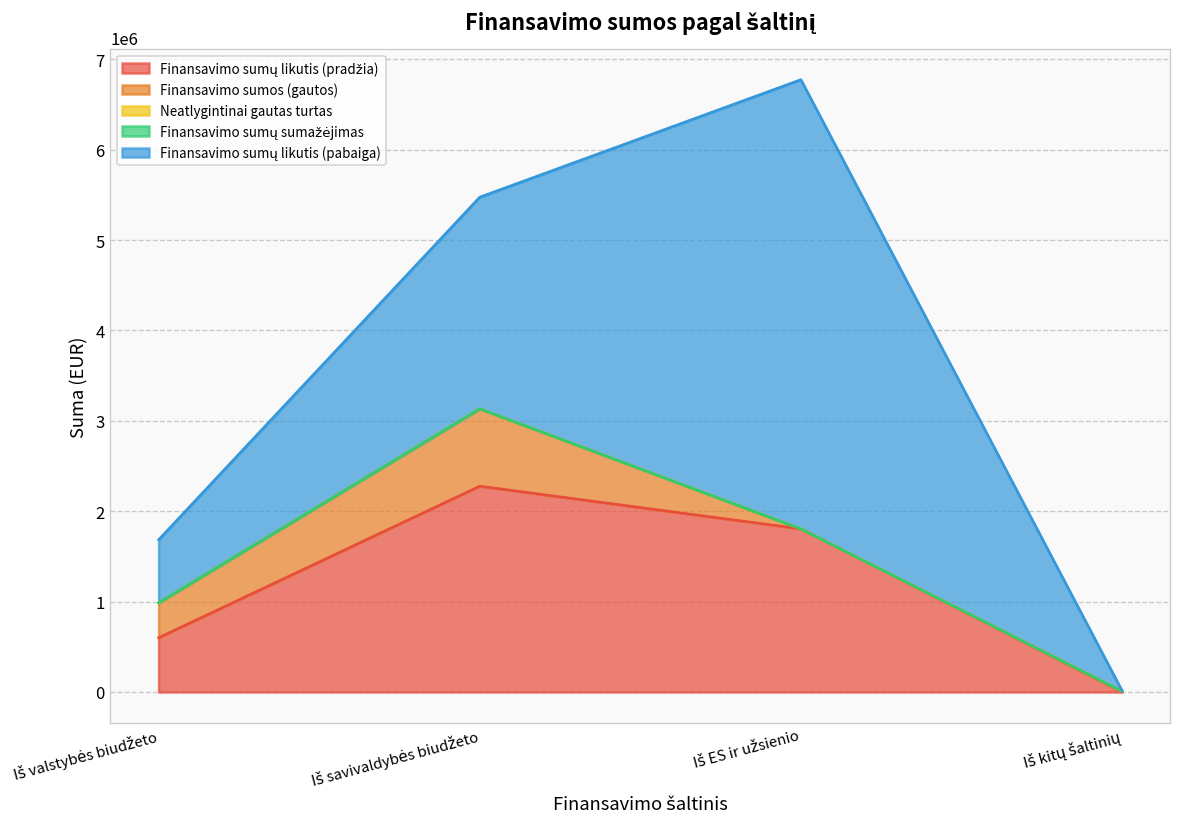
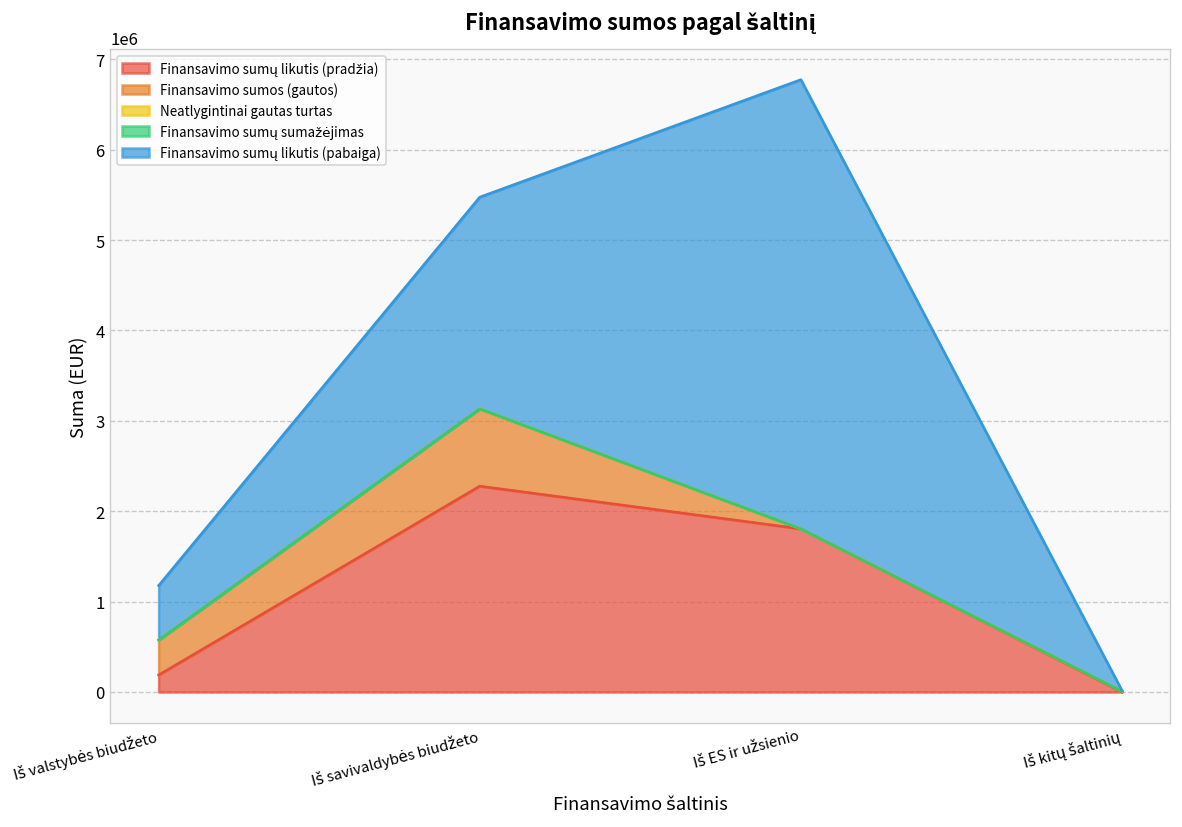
Finansavimo sumų likutis (pradžia), Iš valstybės biudžeto: 600000 -> 200000
Finansavimo sumų likutis (pabaiga), Iš valstybės biudžeto: 700000 -> 600000
